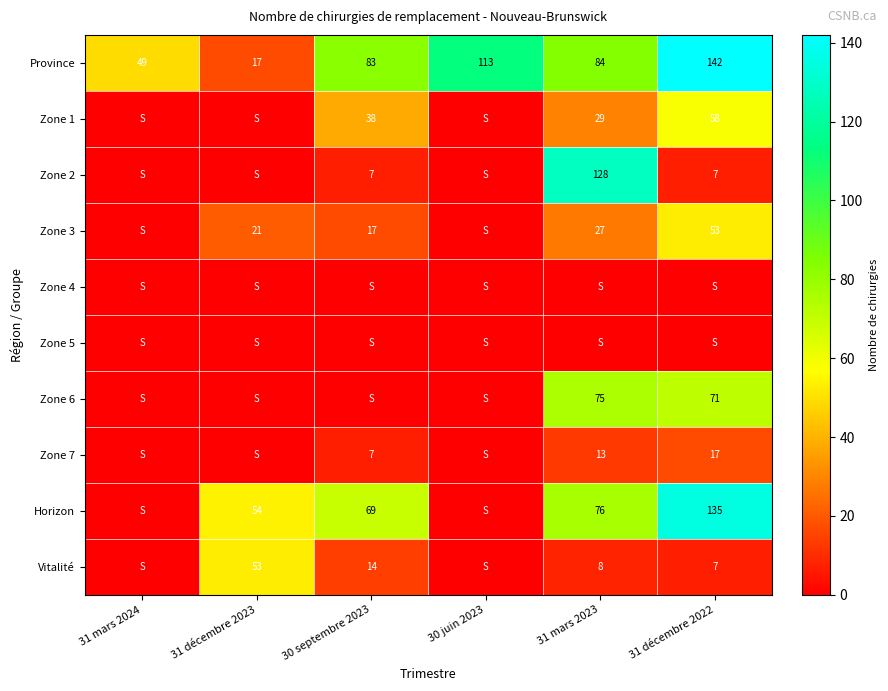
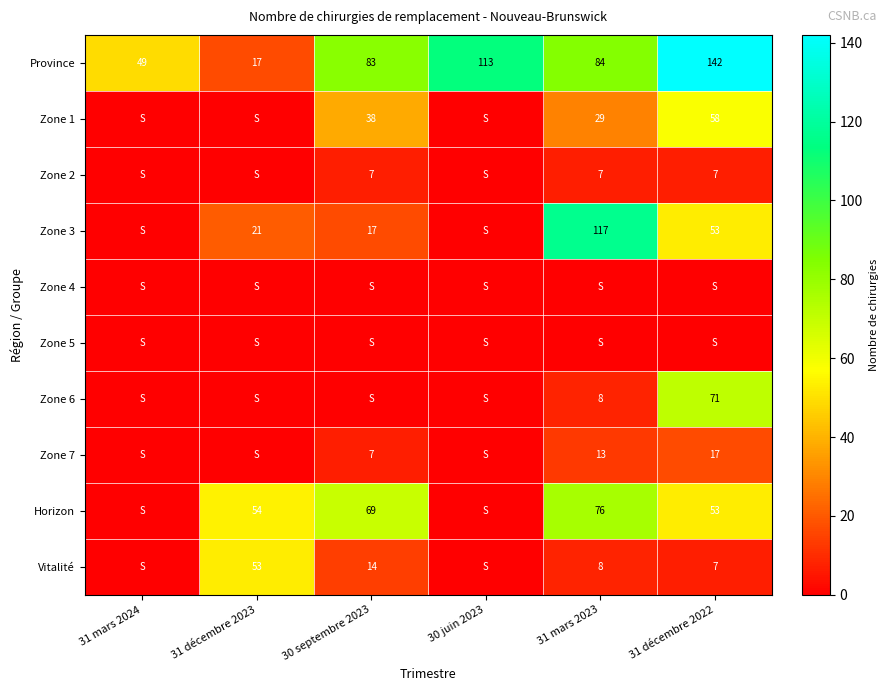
Zone 2, 31 mars 2023: 128 -> 7
Zone 3, 31 mars 2023: 27 -> 117
Zone 6, 31 mars 2023: 75 -> 8
Horizon, 31 décembre 2022: 135 -> 53
